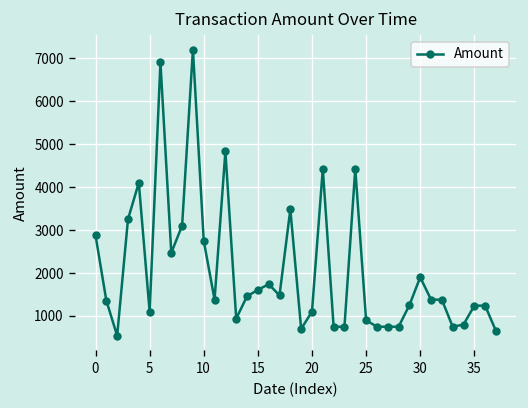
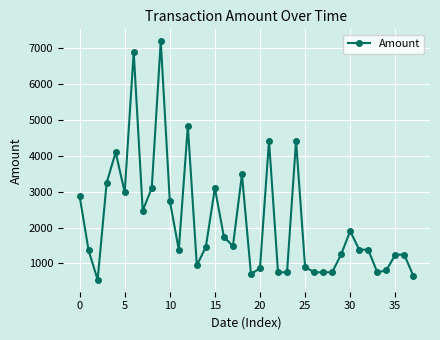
5: 1100 -> 3000
15: 1600 -> 3100
20: 1100 -> 900
